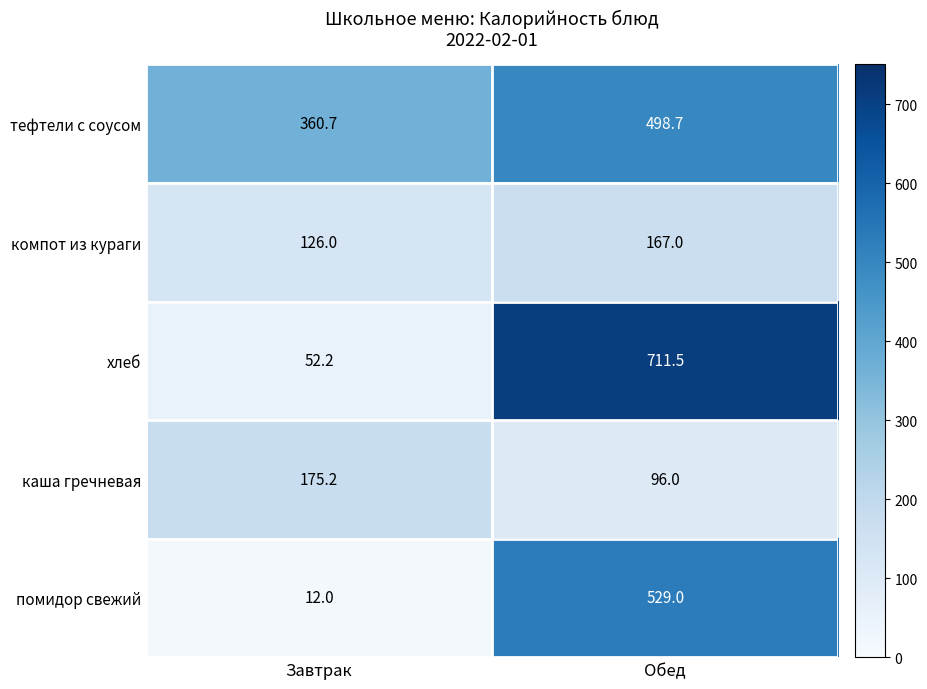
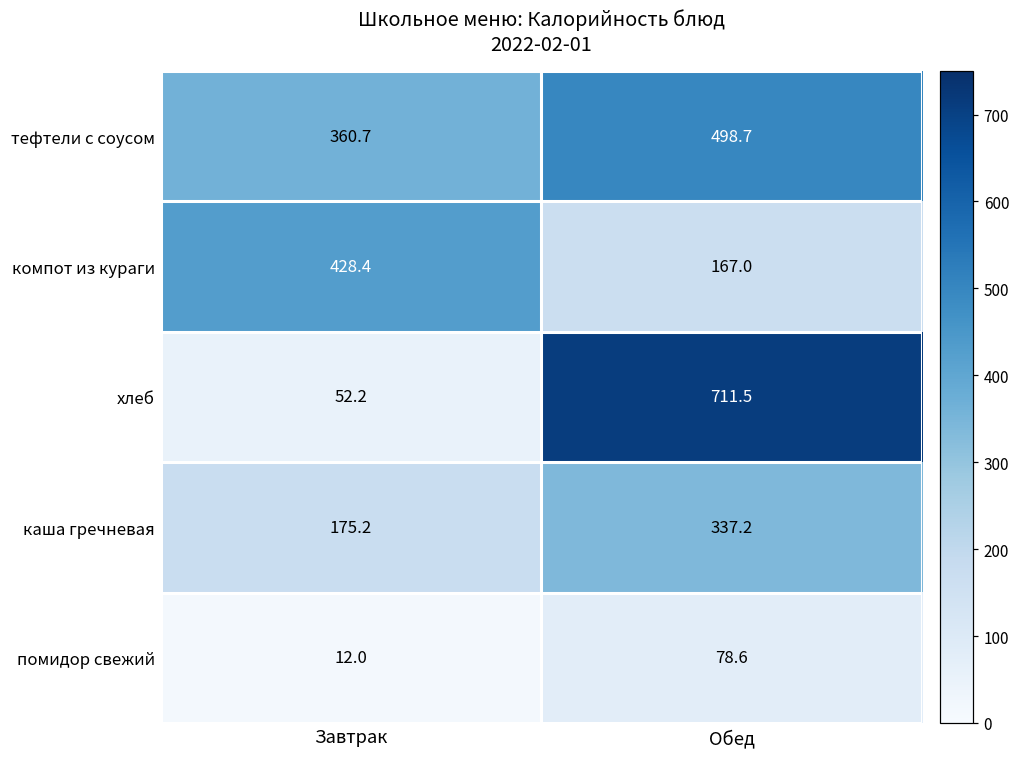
компот из кураги, Завтрак: 126.0 -> 428.4
каша гречневая, Обед: 96.0 -> 337.2
помидор свежий, Обед: 529.0 -> 78.6
